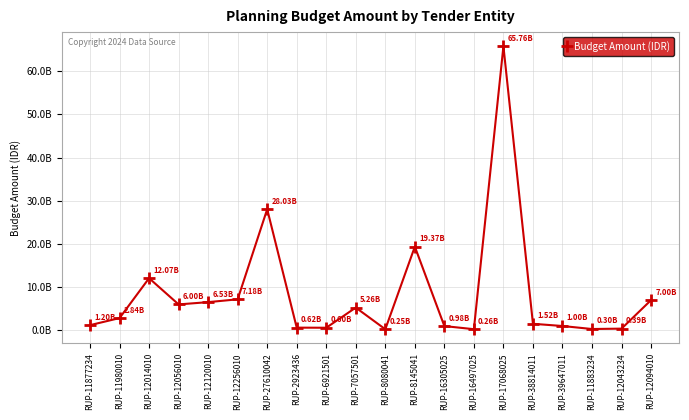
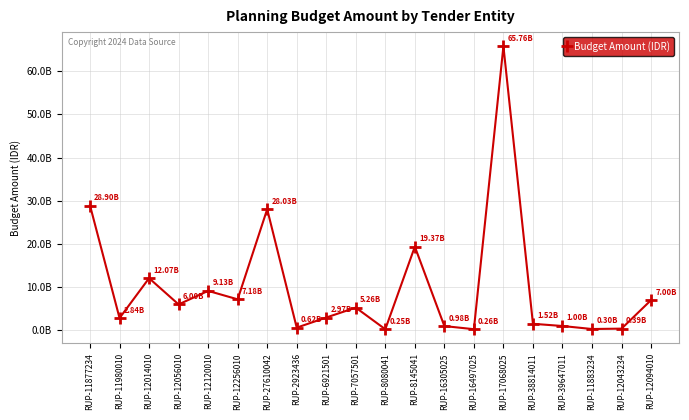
RUP-11877234: 1.20B -> 28.90B
RUP-12120010: 6.53B -> 9.13B
RUP-6921501: 0.60B -> 2.97B
